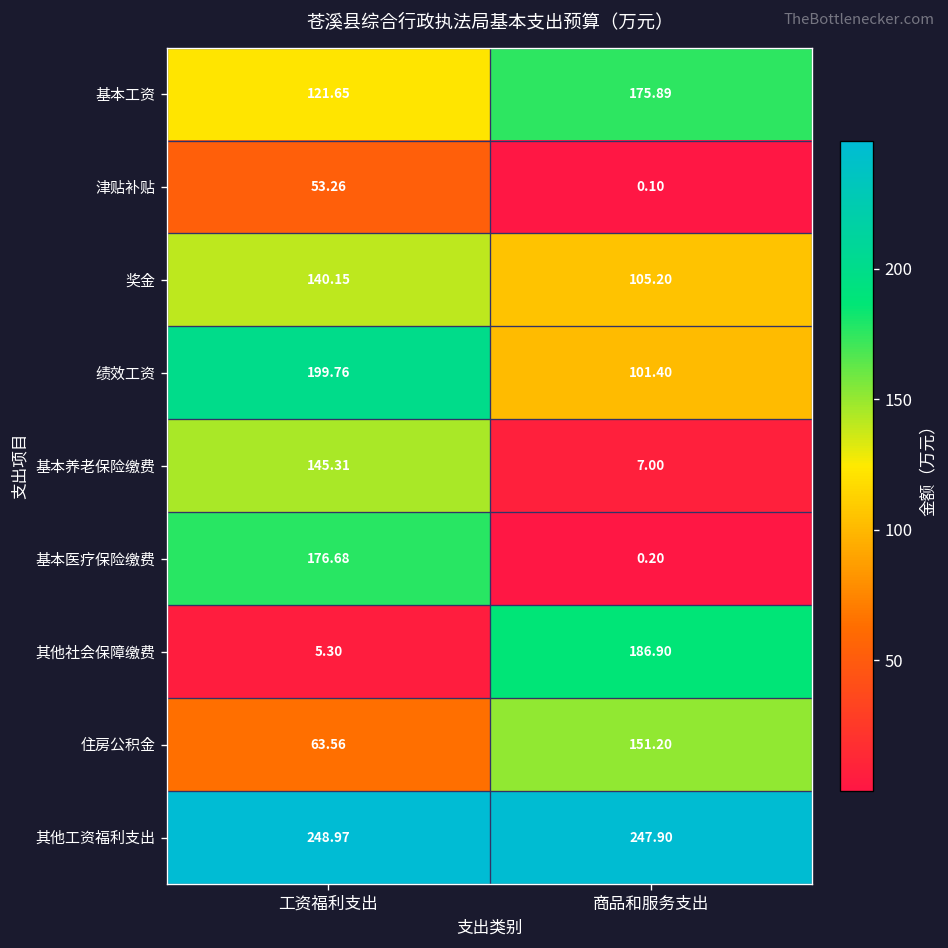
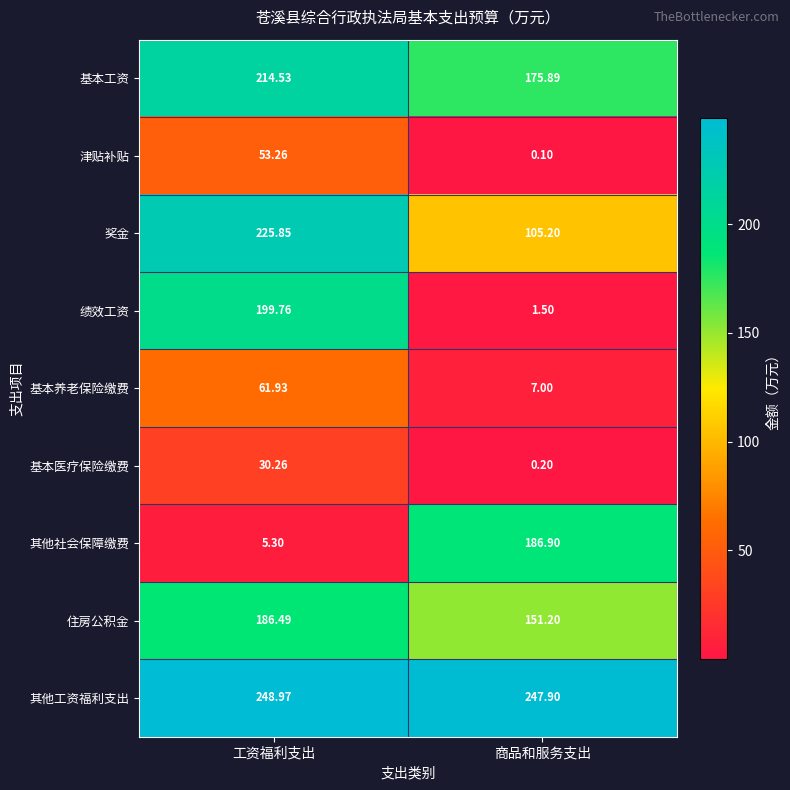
基本工资, 工资福利支出: 121.65 -> 214.53
奖金, 工资福利支出: 140.15 -> 225.85
绩效工资, 商品和服务支出: 101.40 -> 1.50
基本养老保险缴费, 工资福利支出: 145.31 -> 61.93
基本医疗保险缴费, 工资福利支出: 176.68 -> 30.26
住房公积金, 工资福利支出: 63.56 -> 186.49
